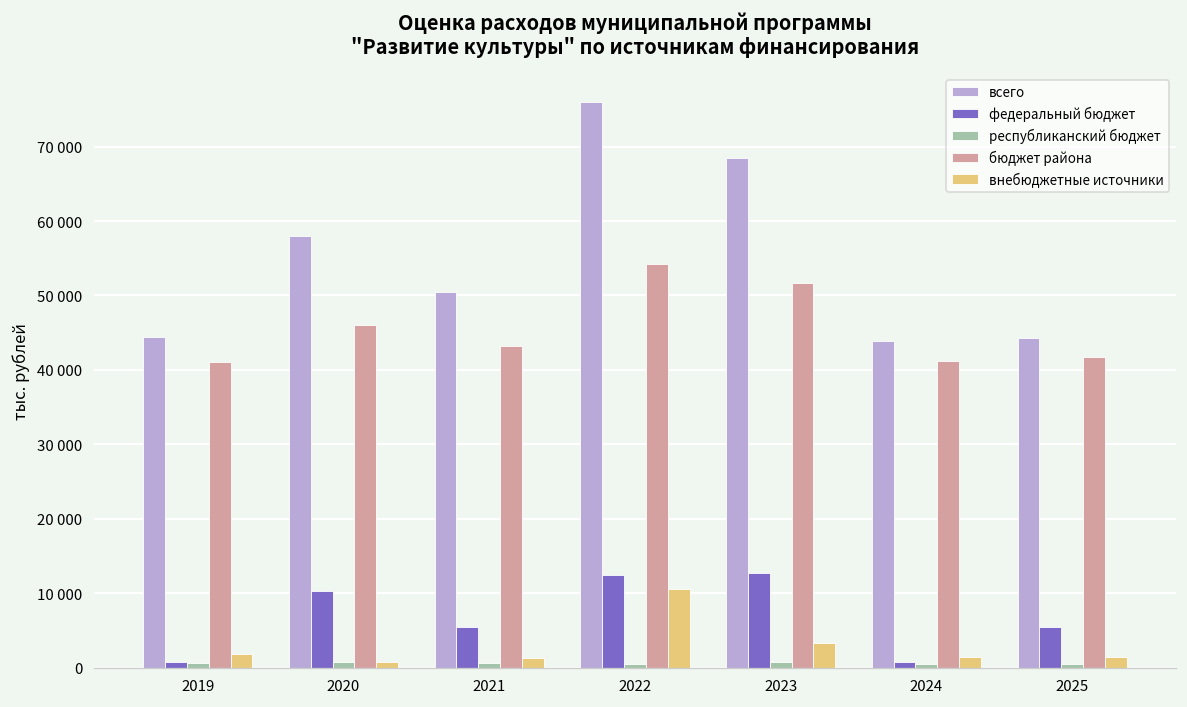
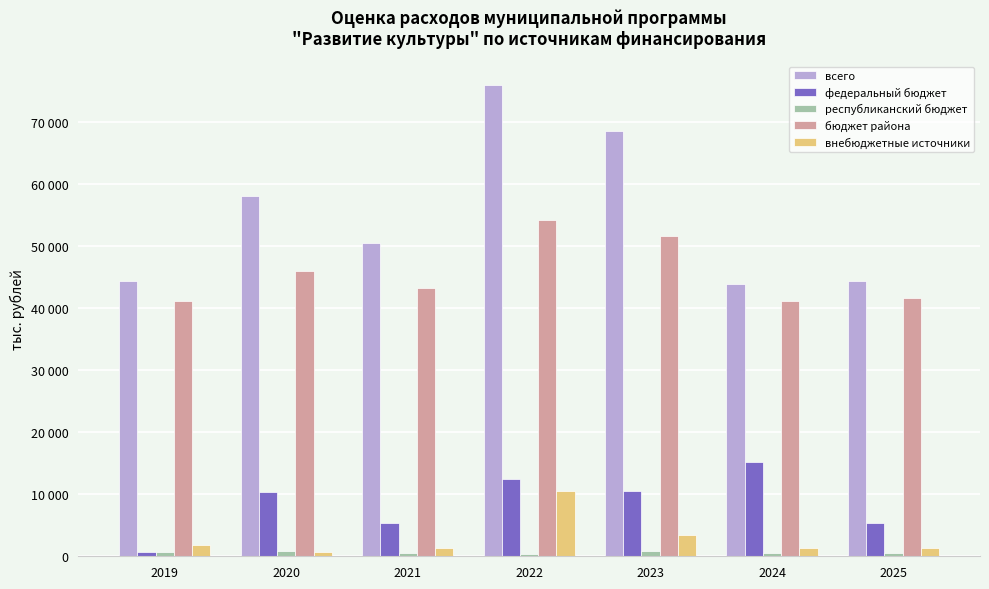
федеральный бюджет, 2023: 13000 -> 10000
федеральный бюджет, 2024: 1000 -> 15000
